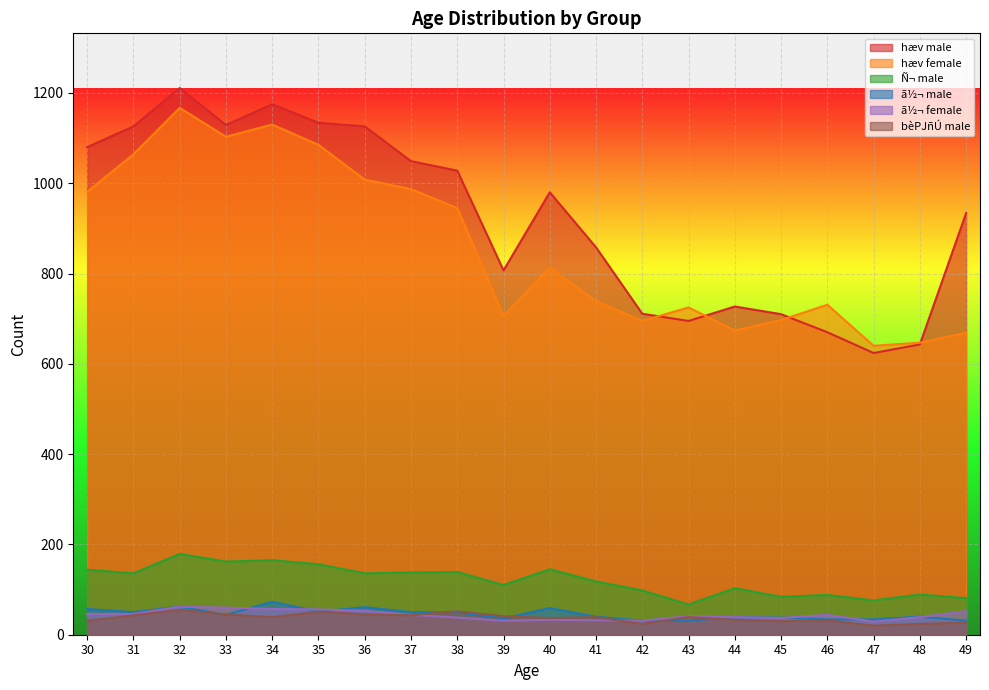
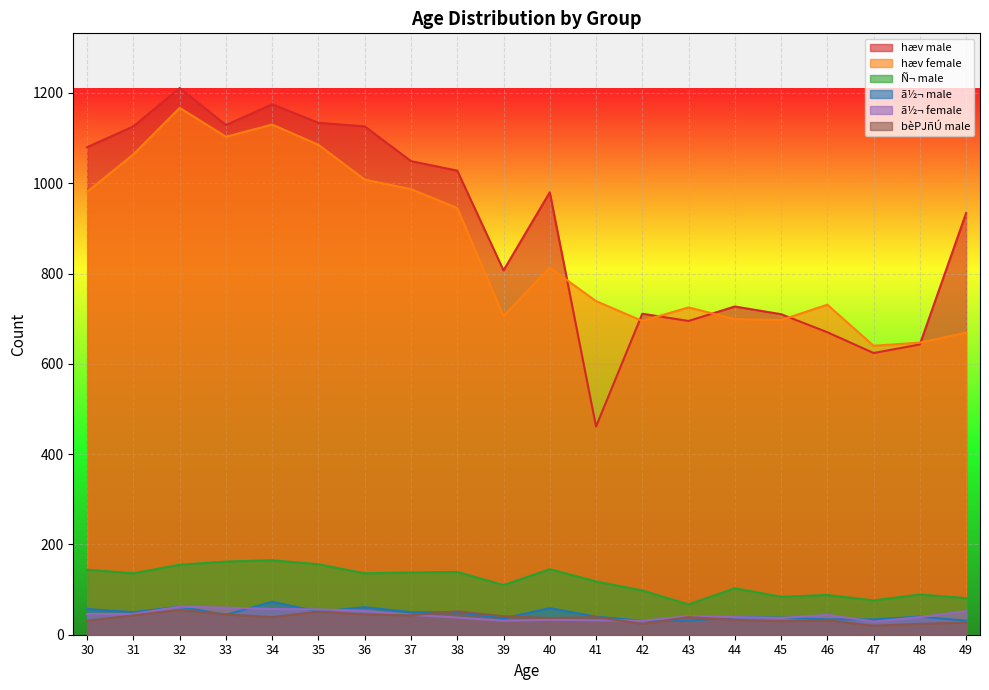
Ñ¬ male, 32: 180 -> 160
hæv male, 41: 860 -> 460
hæv female, 44: 670 -> 700
